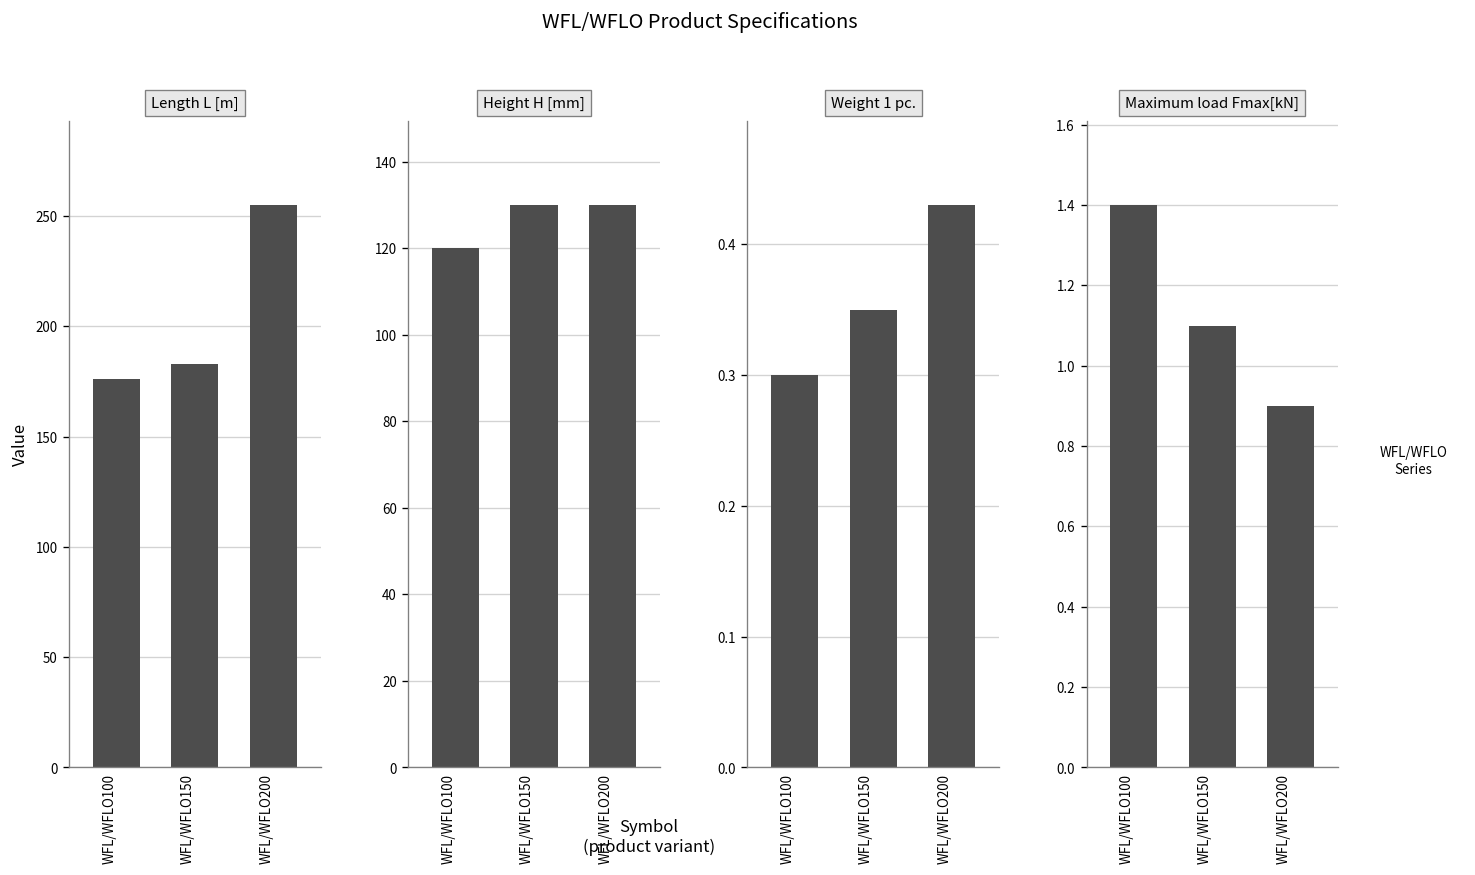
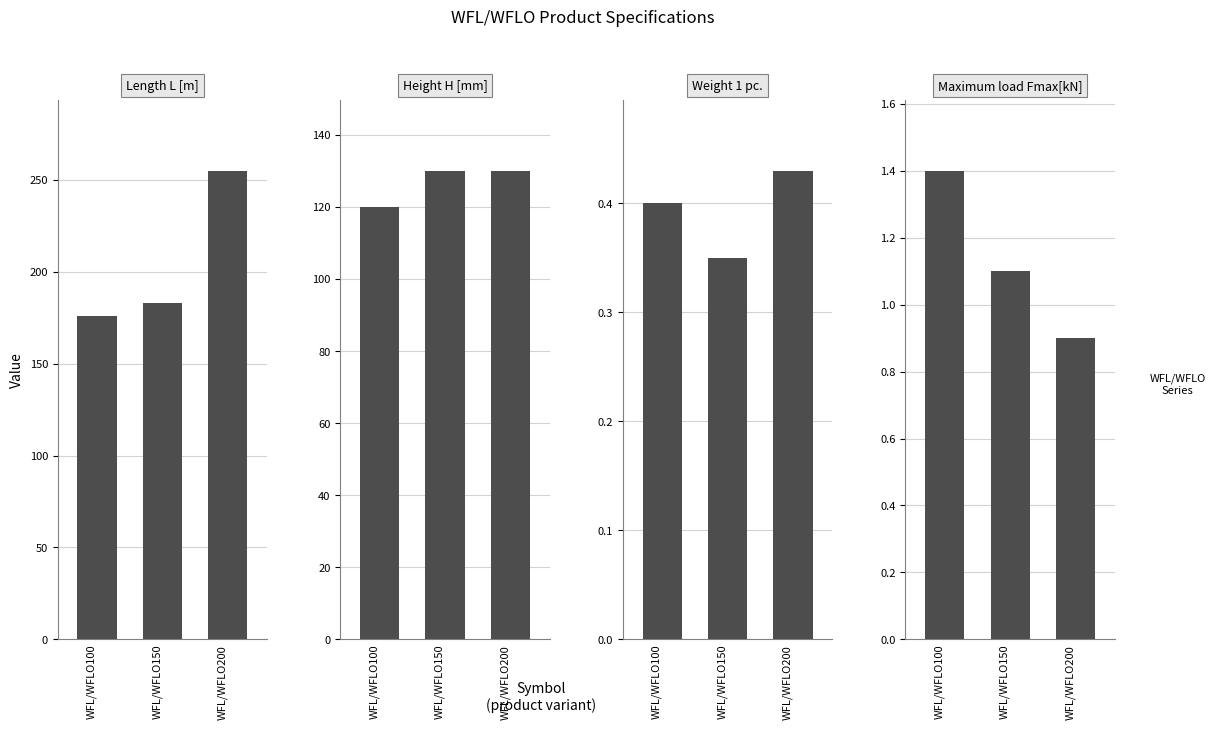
Weight 1 pc., WFL/WFLO100: 0.3 -> 0.4
